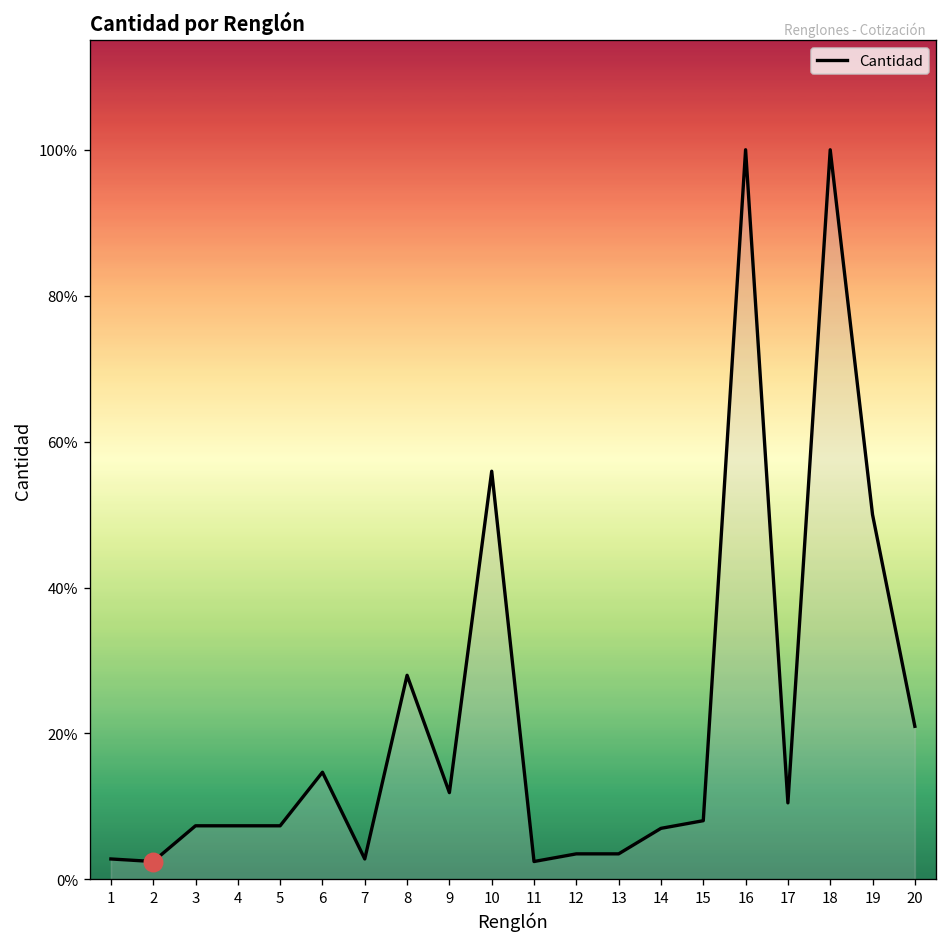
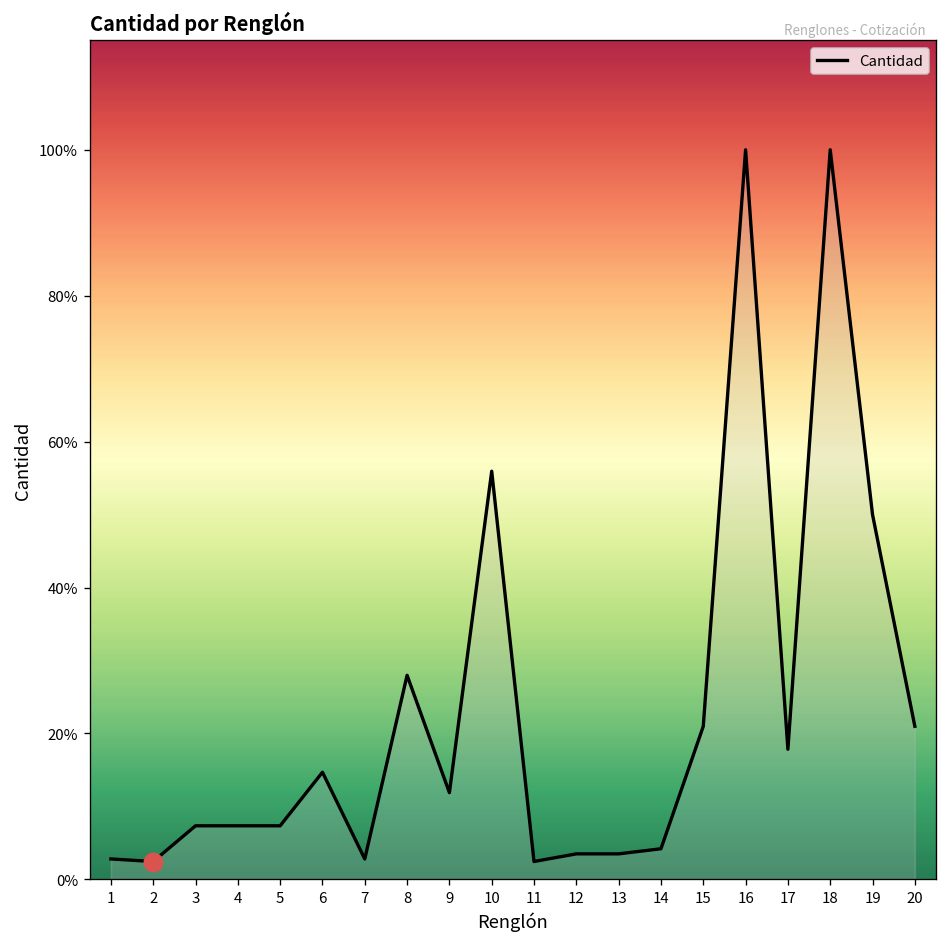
Cantidad, 14: 7% -> 4%
Cantidad, 15: 8% -> 21%
Cantidad, 17: 10% -> 18%
